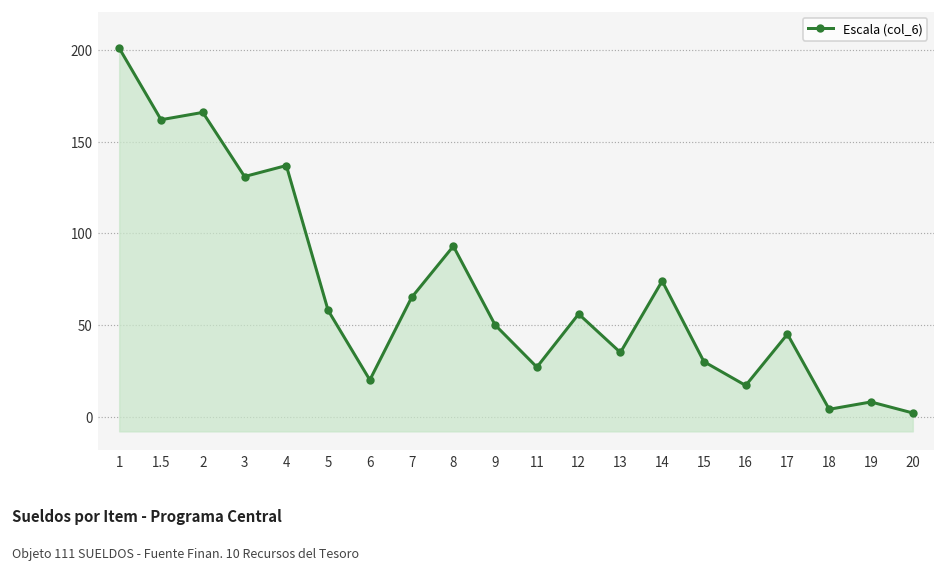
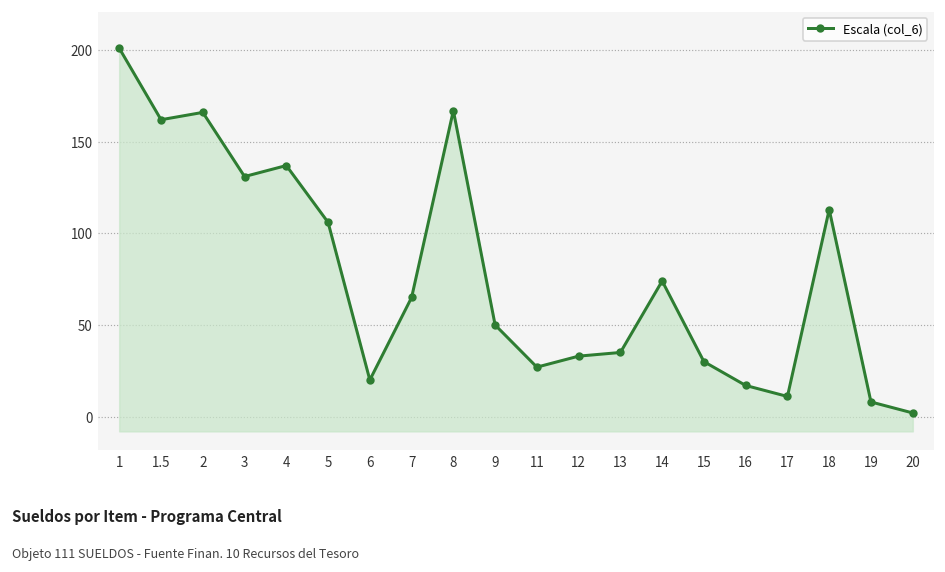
5: 58 -> 106
8: 93 -> 167
12: 56 -> 33
17: 45 -> 11
18: 4 -> 113
